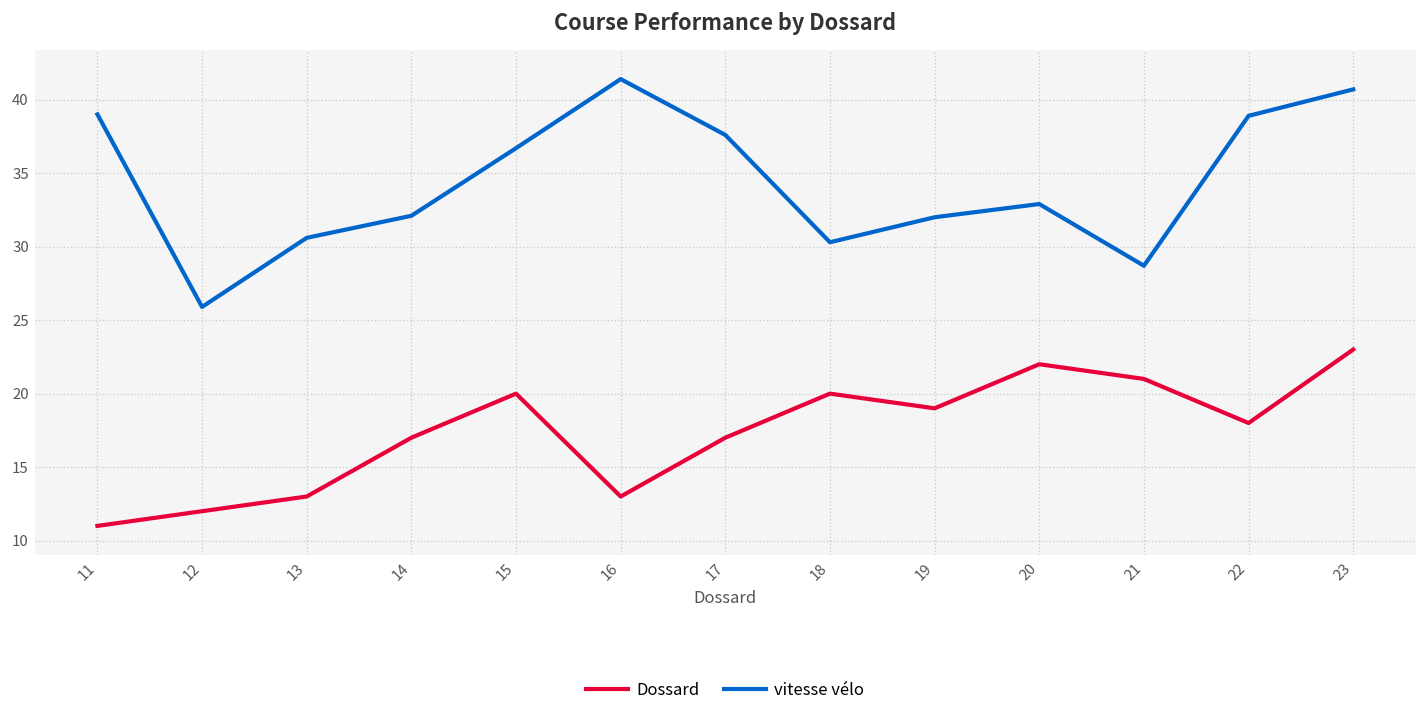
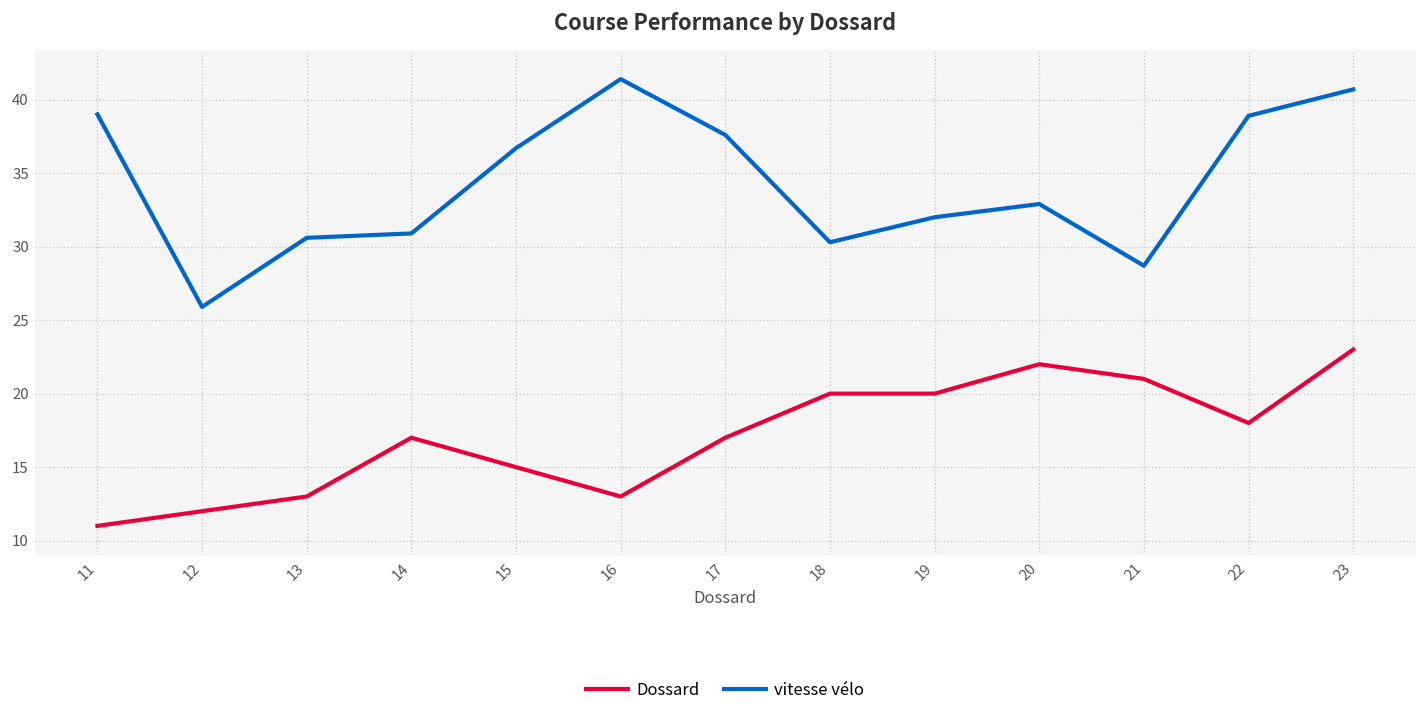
vitesse vélo, 14: 32.1 -> 30.9
Dossard, 15: 20 -> 15
Dossard, 19: 19 -> 20
